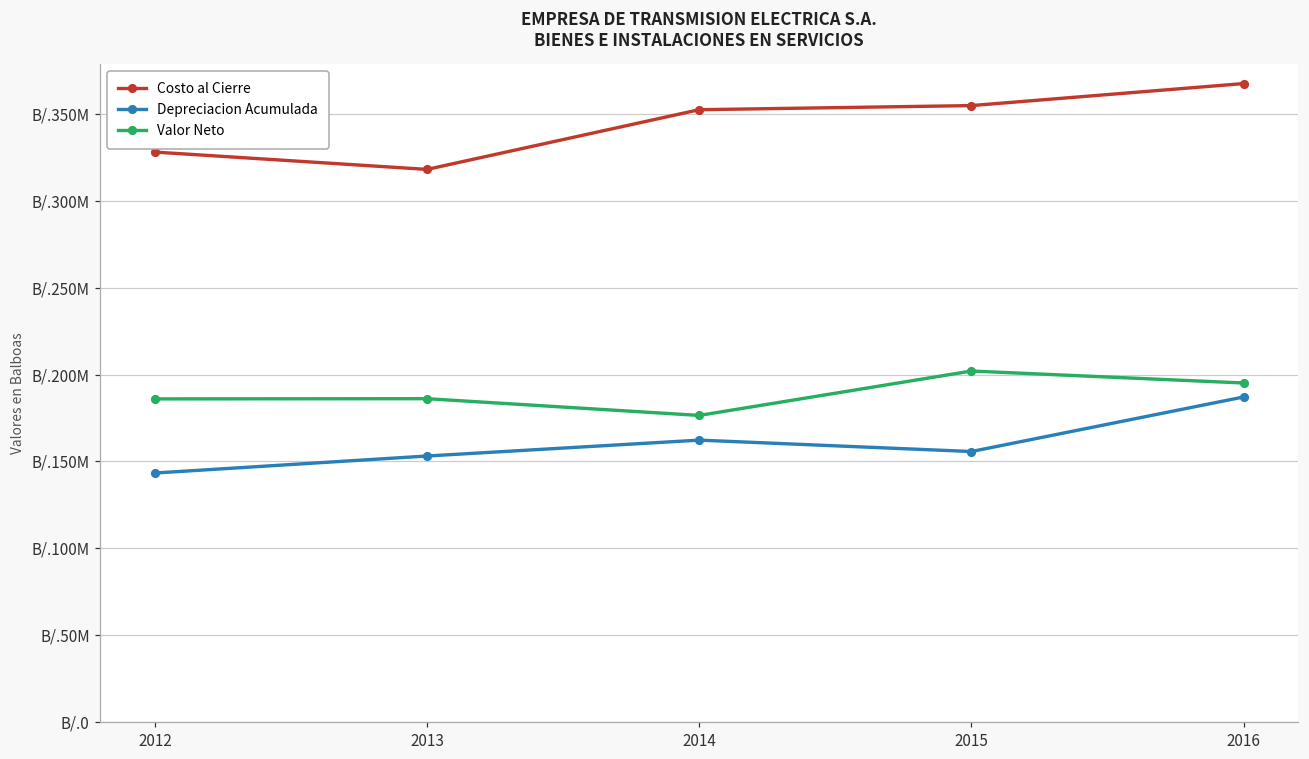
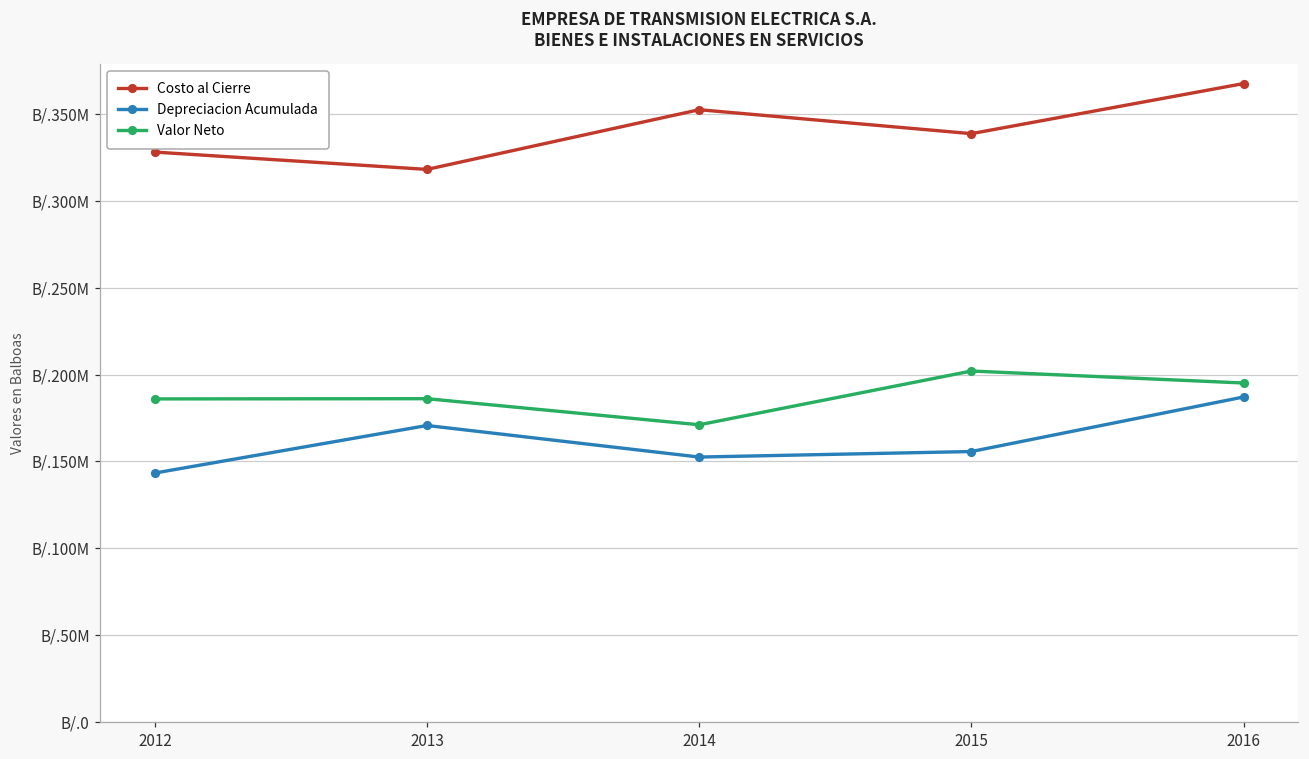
Depreciacion Acumulada, 2013: B/.153000000 -> B/.171000000
Depreciacion Acumulada, 2014: B/.162000000 -> B/.153000000
Valor Neto, 2014: B/.177000000 -> B/.171000000
Costo al Cierre, 2015: B/.355000000 -> B/.339000000
